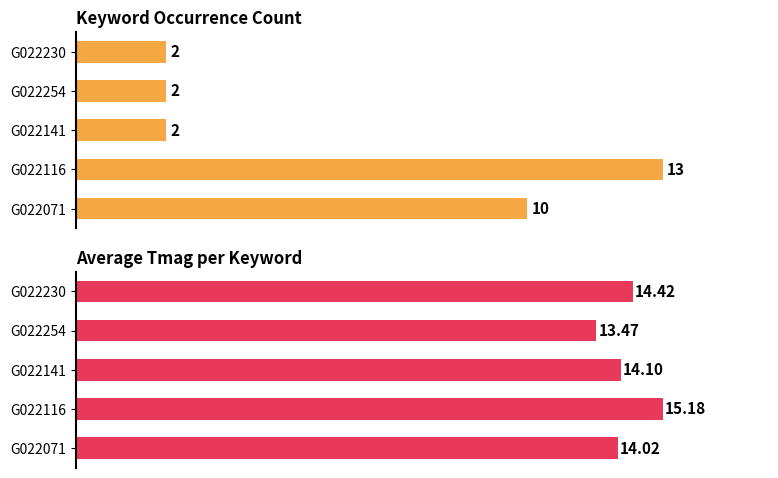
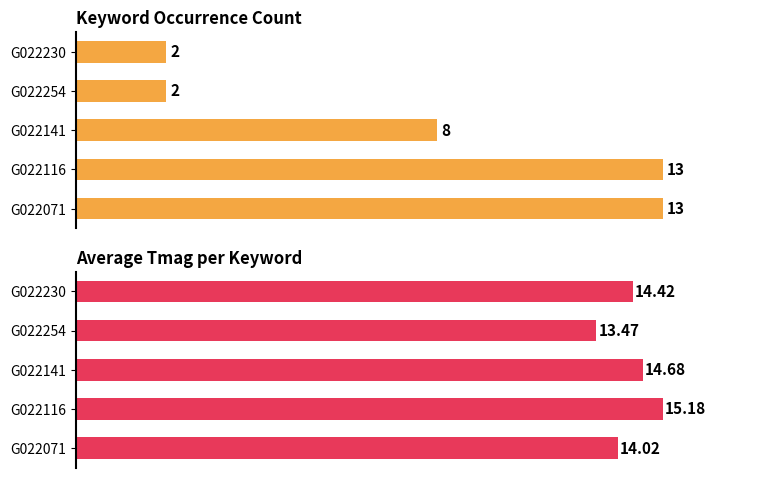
Keyword Occurrence Count, G022141: 2 -> 8
Keyword Occurrence Count, G022071: 10 -> 13
Average Tmag per Keyword, G022141: 14.10 -> 14.68
